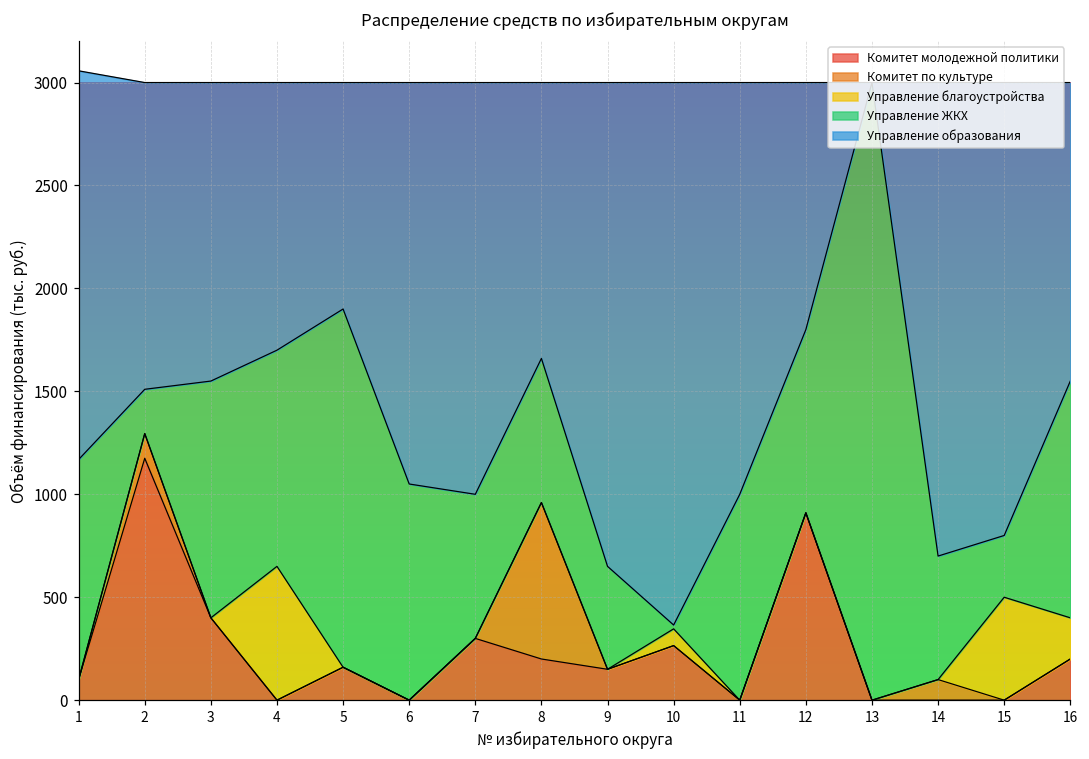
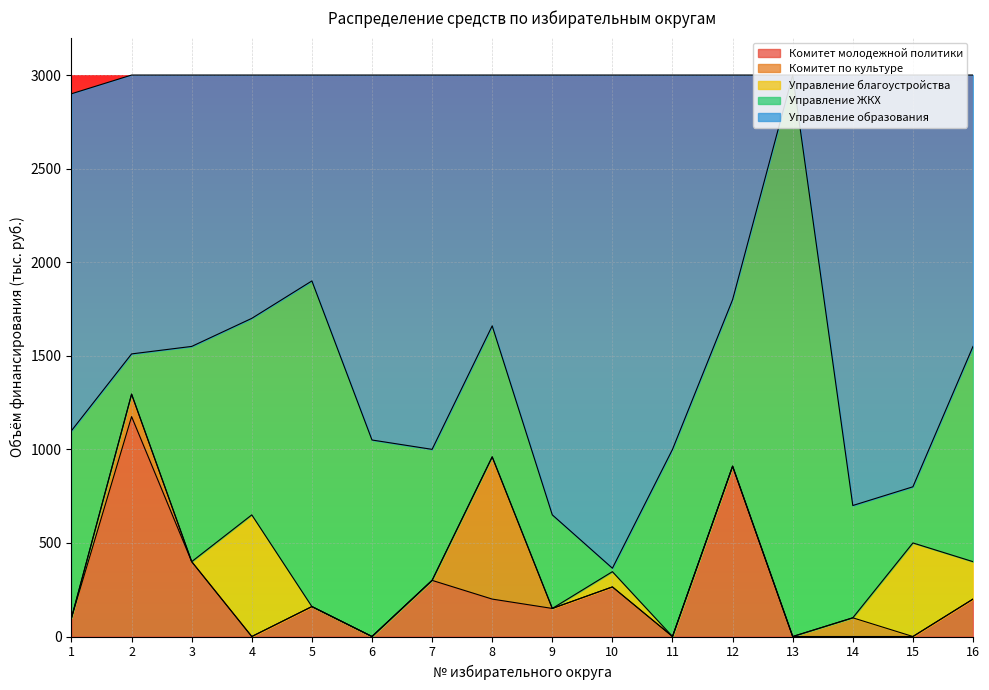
Управление ЖКХ, 1: 1070 -> 1000
Управление образования, 1: 1890 -> 1800
